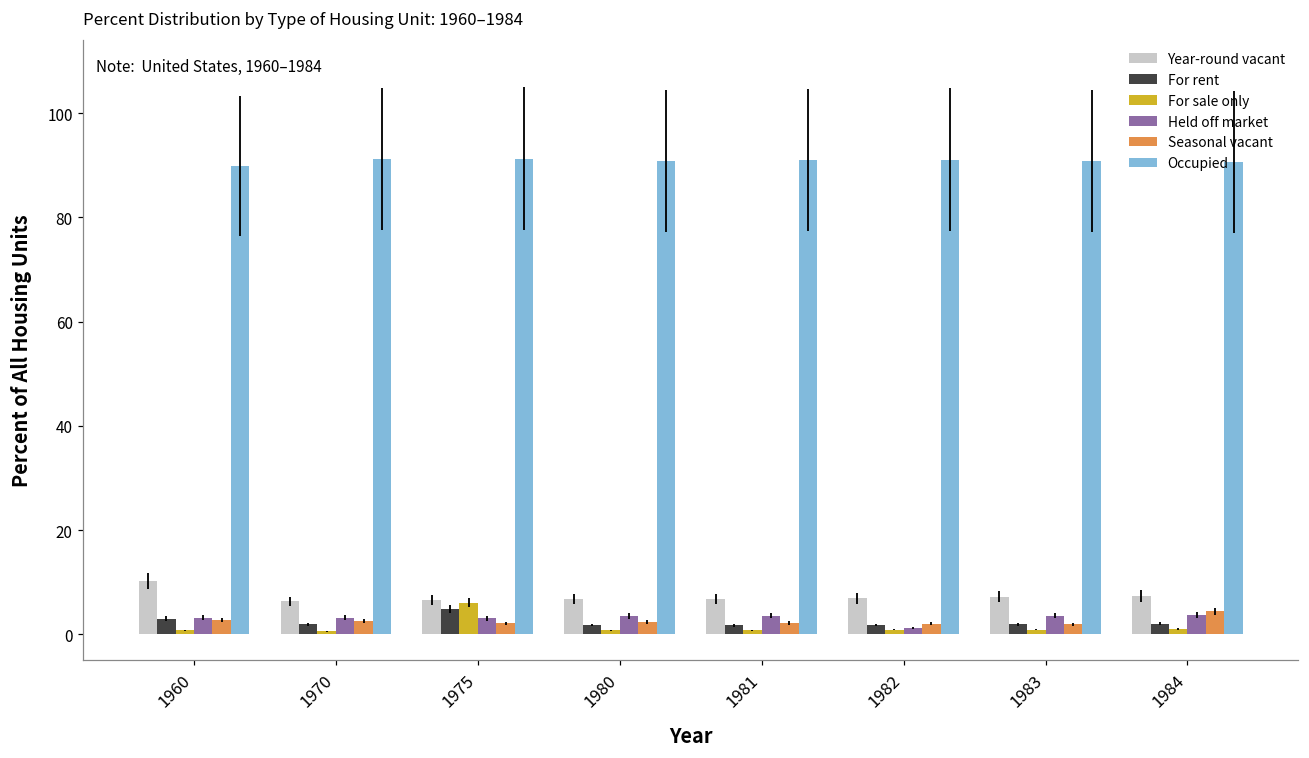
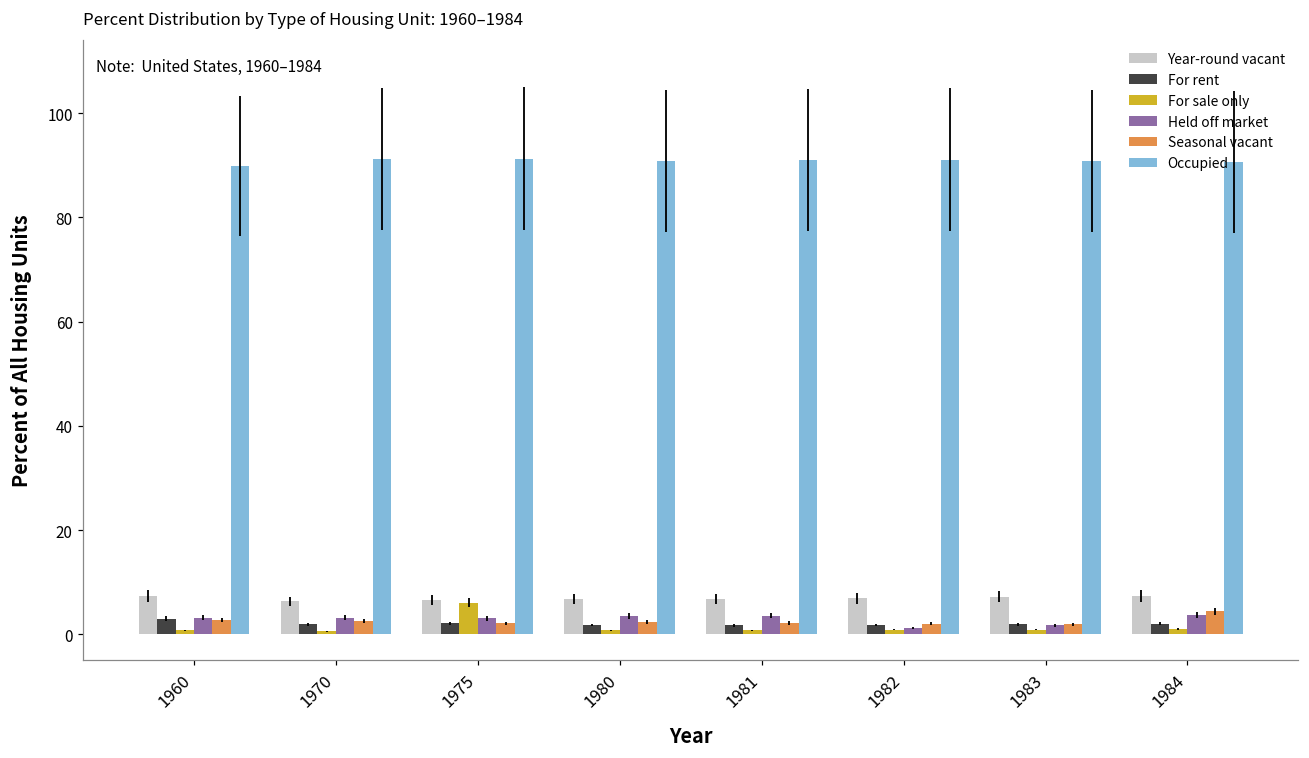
Year-round vacant, 1960: 10 -> 7
For rent, 1975: 5 -> 2
Held off market, 1983: 4 -> 2
